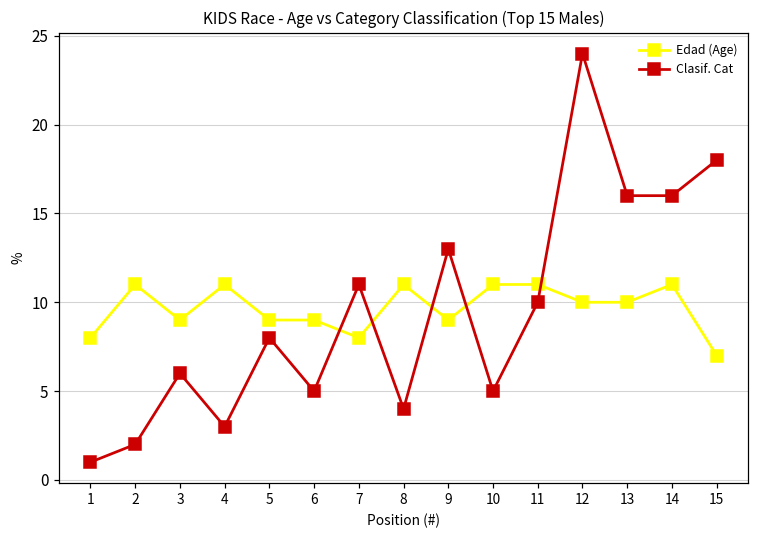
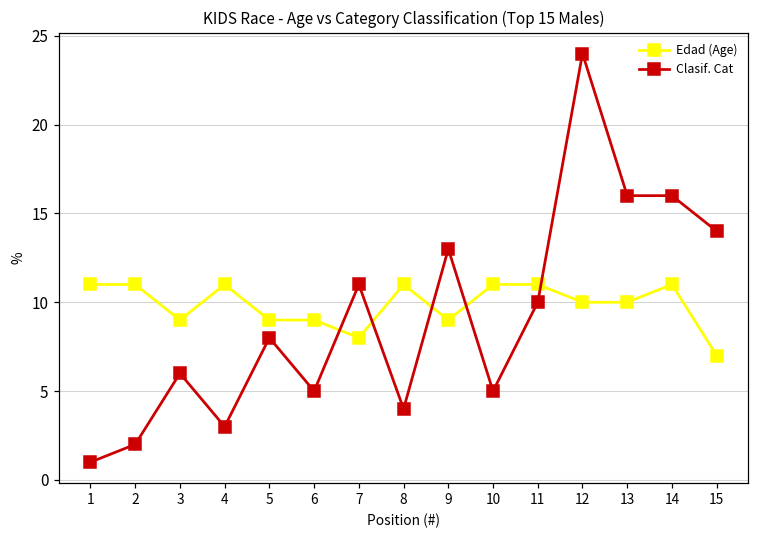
Edad (Age), 1: 8 -> 11
Clasif. Cat, 15: 18 -> 14
